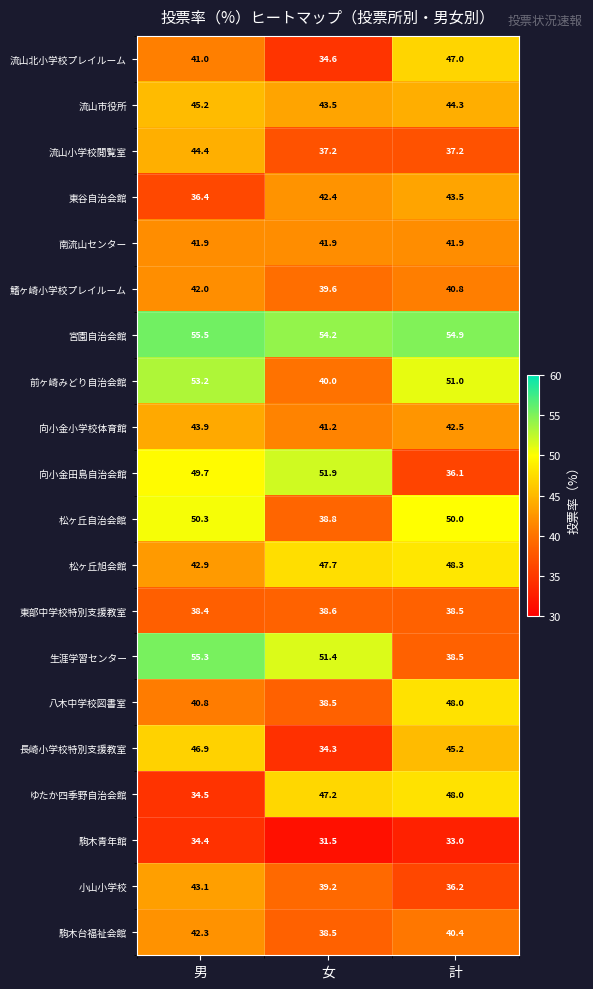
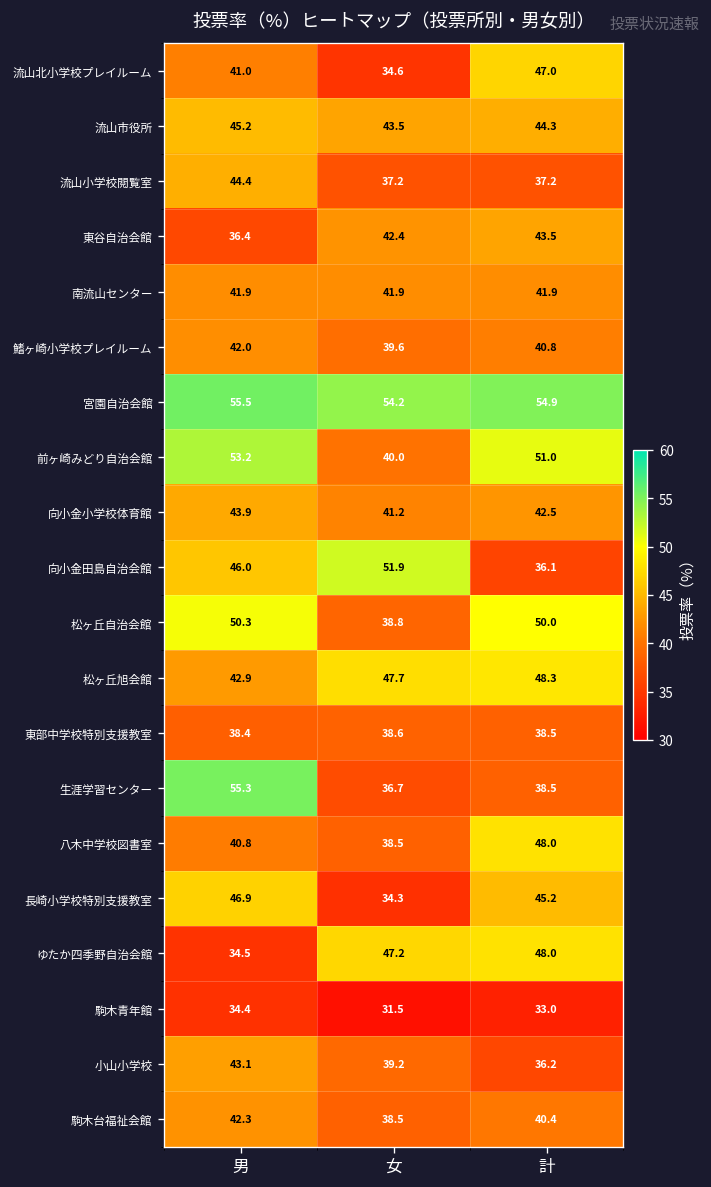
向小金田島自治会館, 男: 49.7 -> 46.0
生涯学習センター, 女: 51.4 -> 36.7
